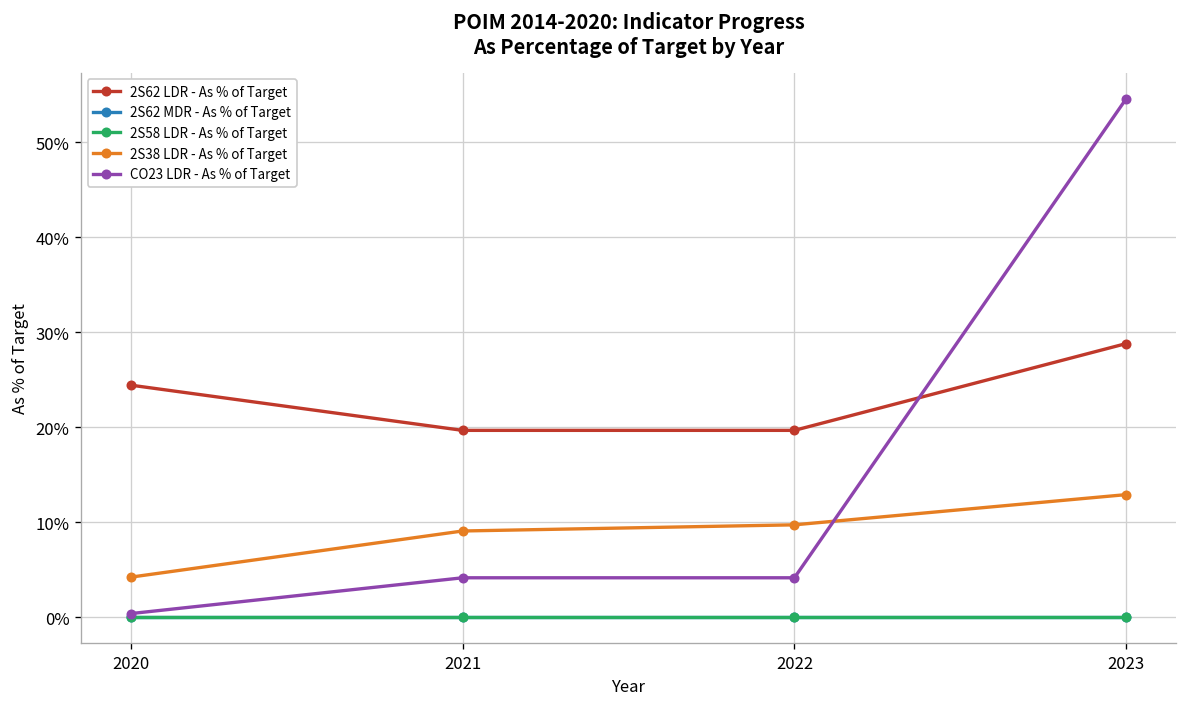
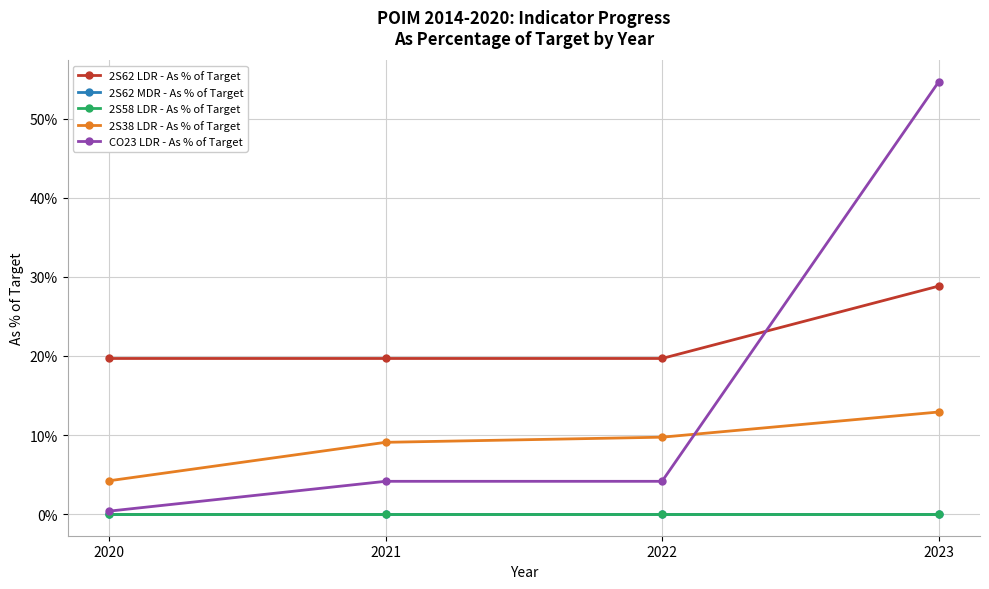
2S62 LDR - As % of Target, 2020: 24% -> 20%
